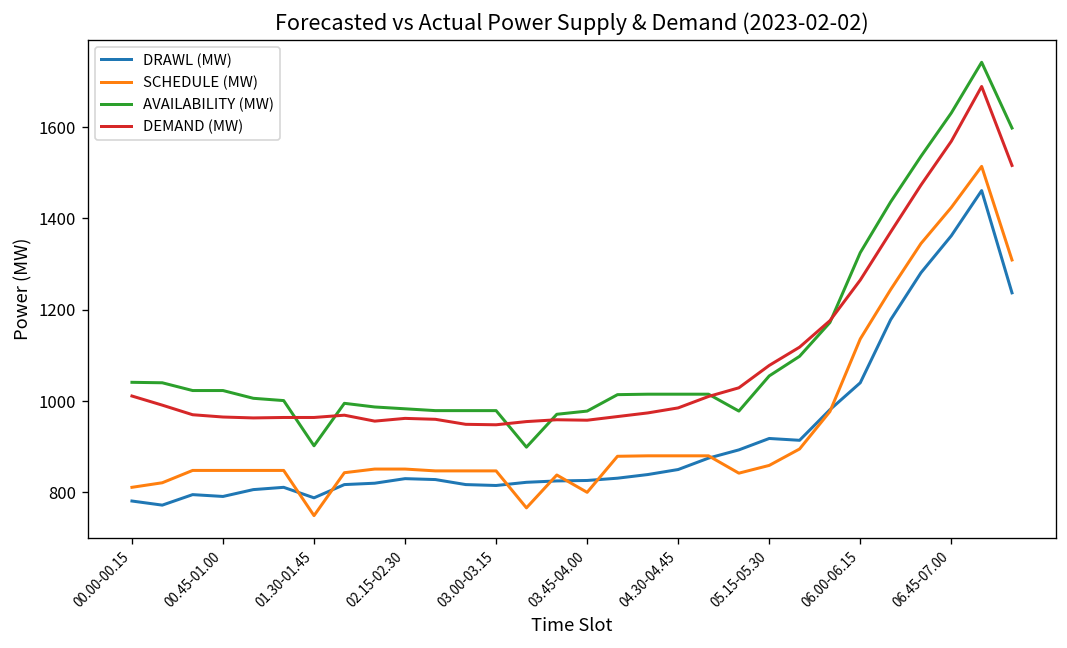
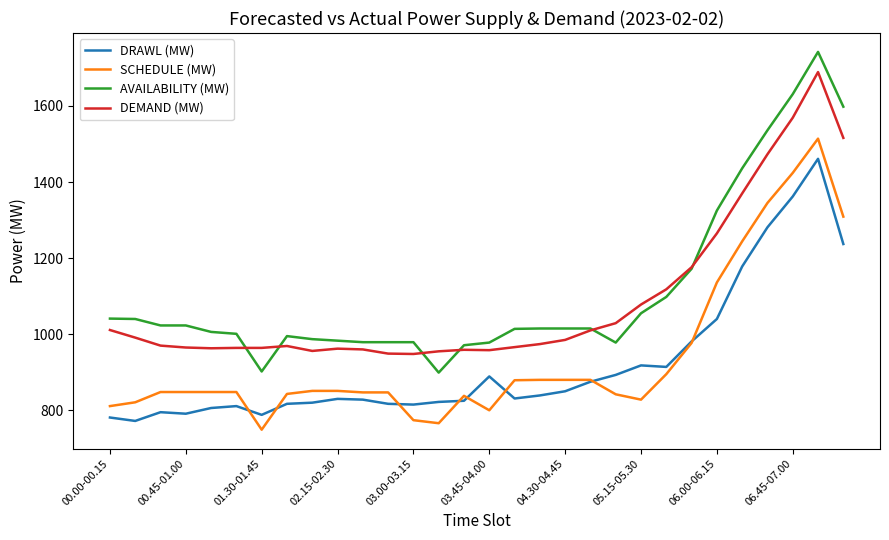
SCHEDULE (MW), 03.00-03.15: 850 -> 770
DRAWL (MW), 03.45-04.00: 830 -> 890
SCHEDULE (MW), 05.15-05.30: 860 -> 830
